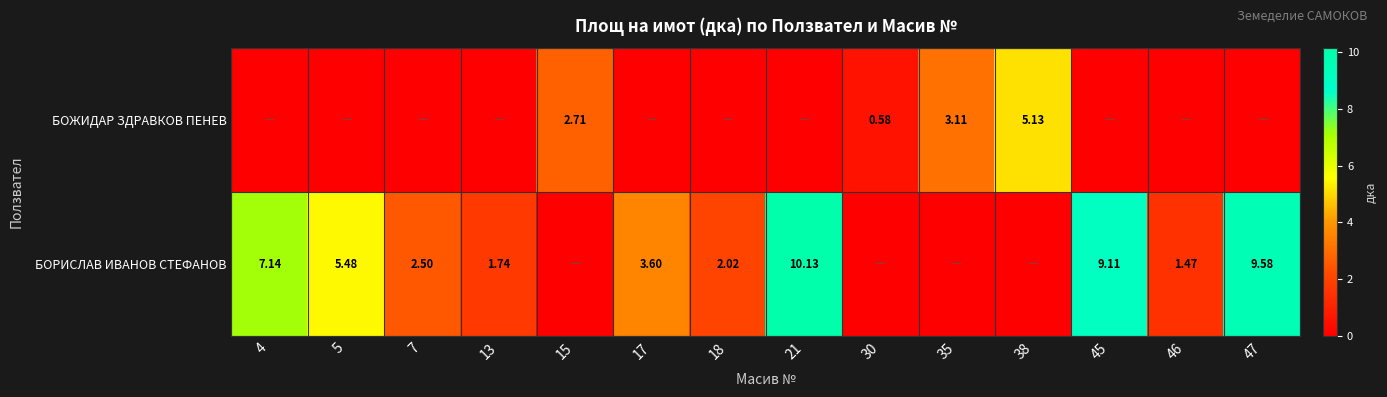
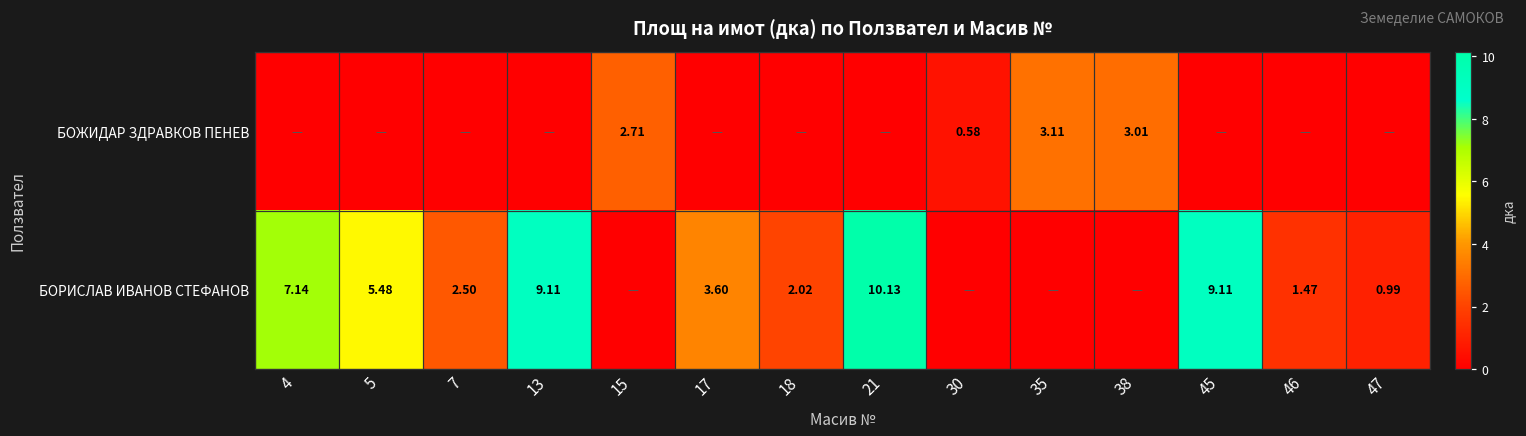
БОЖИДАР ЗДРАВКОВ ПЕНЕВ, 38: 5.13 -> 3.01
БОРИСЛАВ ИВАНОВ СТЕФАНОВ, 13: 1.74 -> 9.11
БОРИСЛАВ ИВАНОВ СТЕФАНОВ, 47: 9.58 -> 0.99
